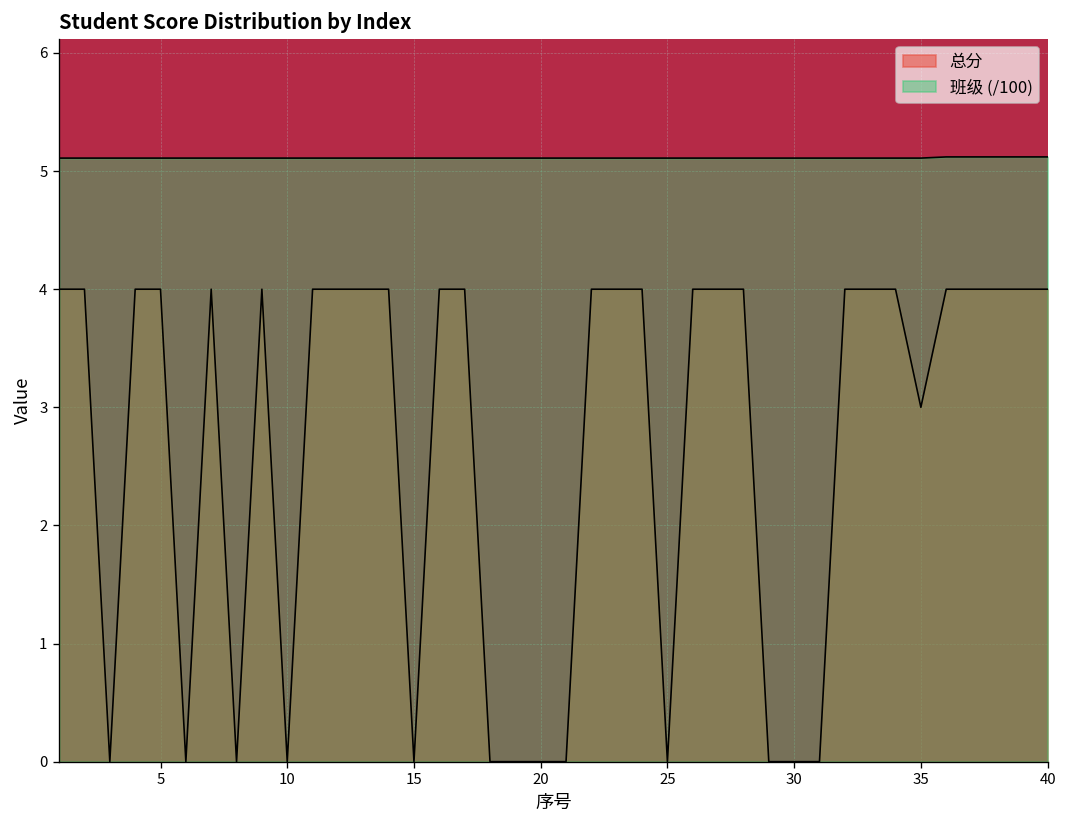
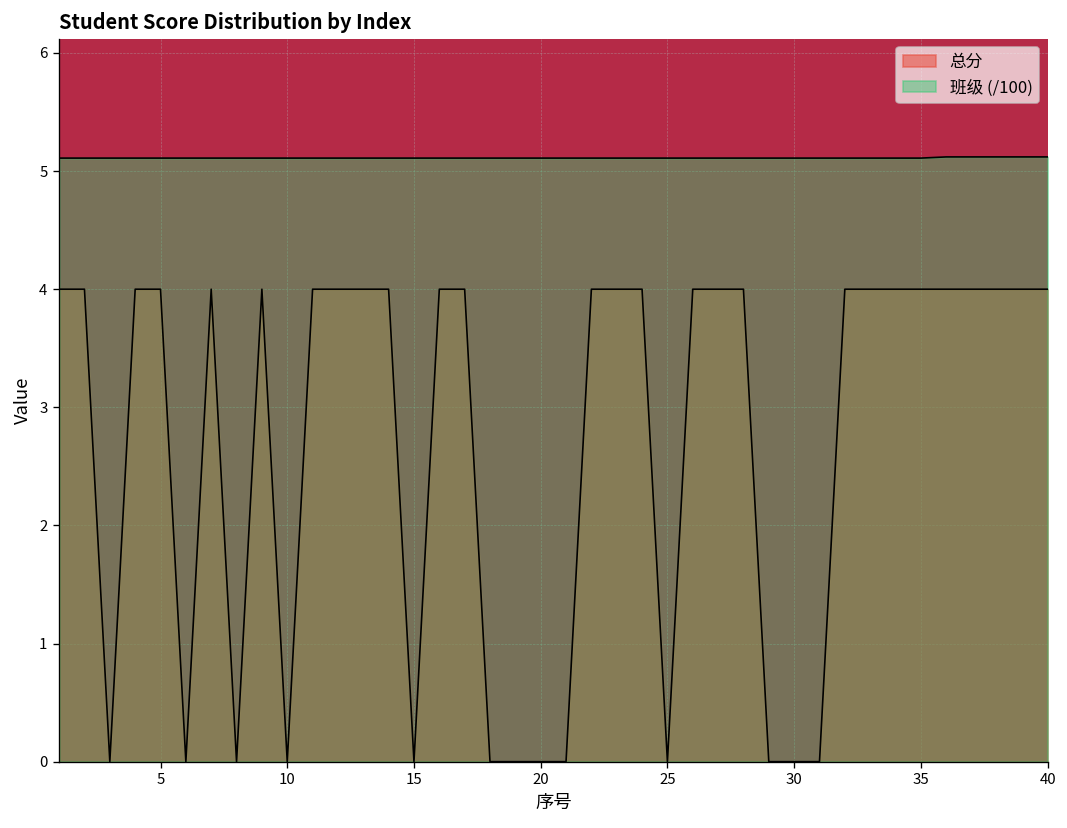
总分, 35: 3 -> 4
